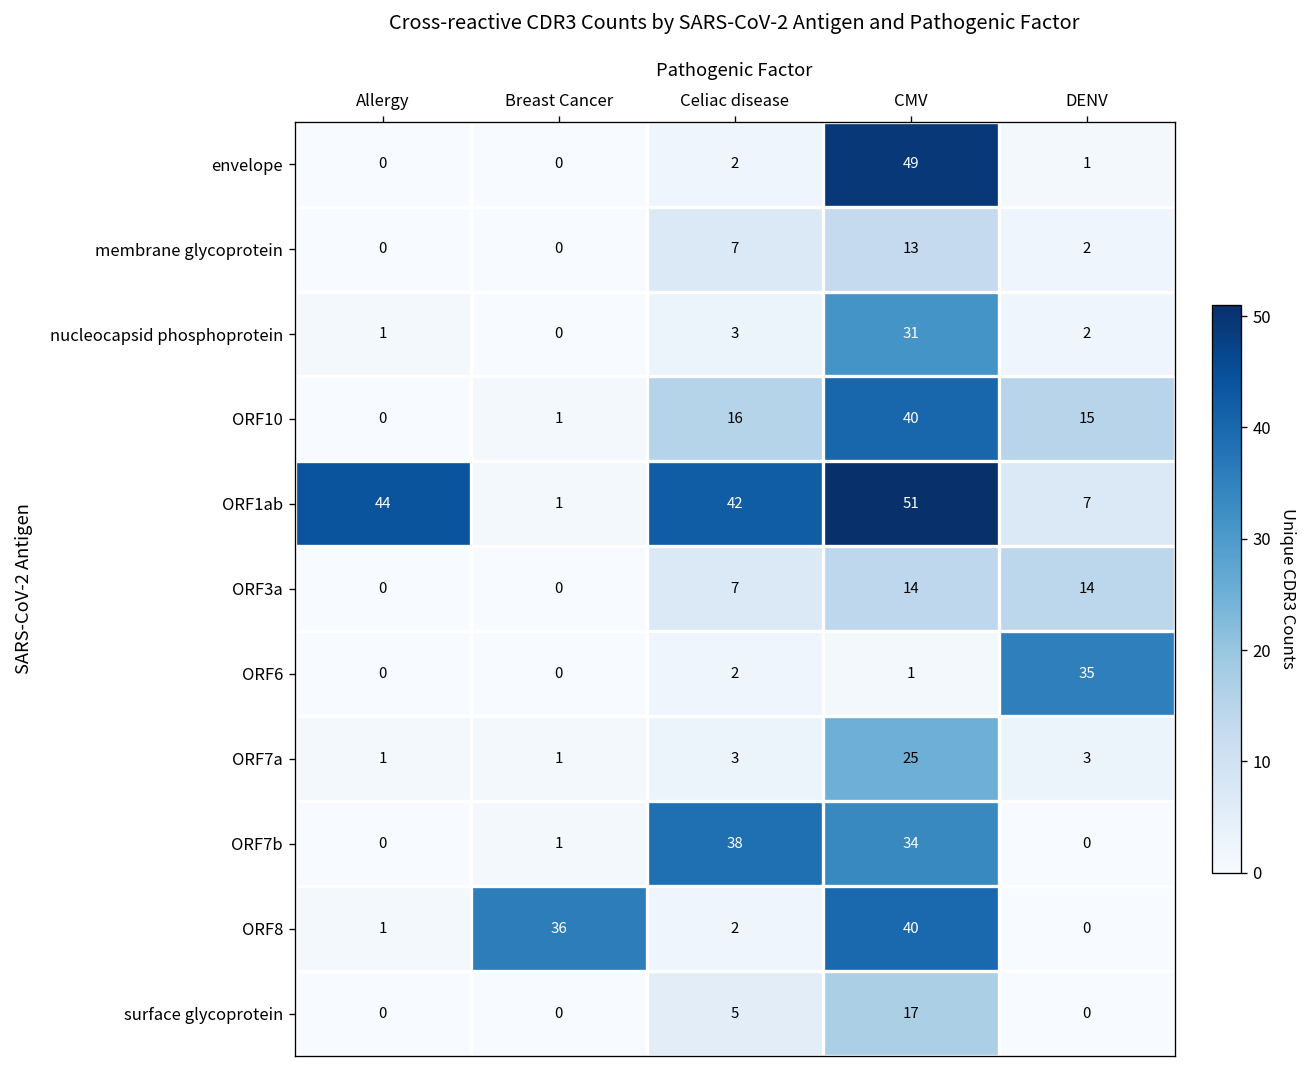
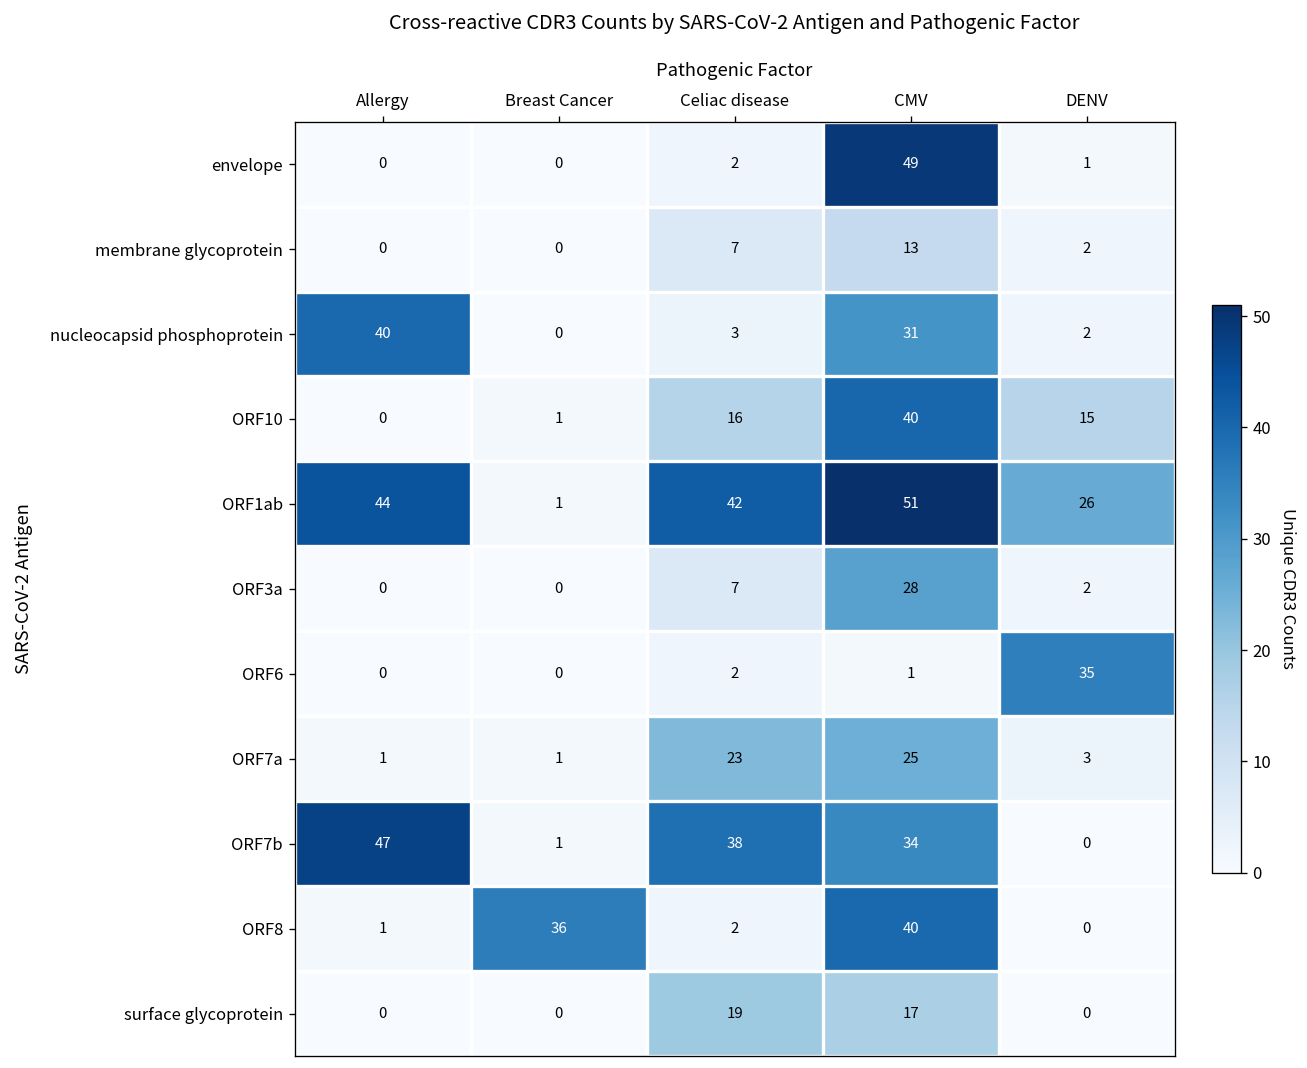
nucleocapsid phosphoprotein, Allergy: 1 -> 40
ORF1ab, DENV: 7 -> 26
ORF3a, CMV: 14 -> 28
ORF3a, DENV: 14 -> 2
ORF7a, Celiac disease: 3 -> 23
ORF7b, Allergy: 0 -> 47
surface glycoprotein, Celiac disease: 5 -> 19
